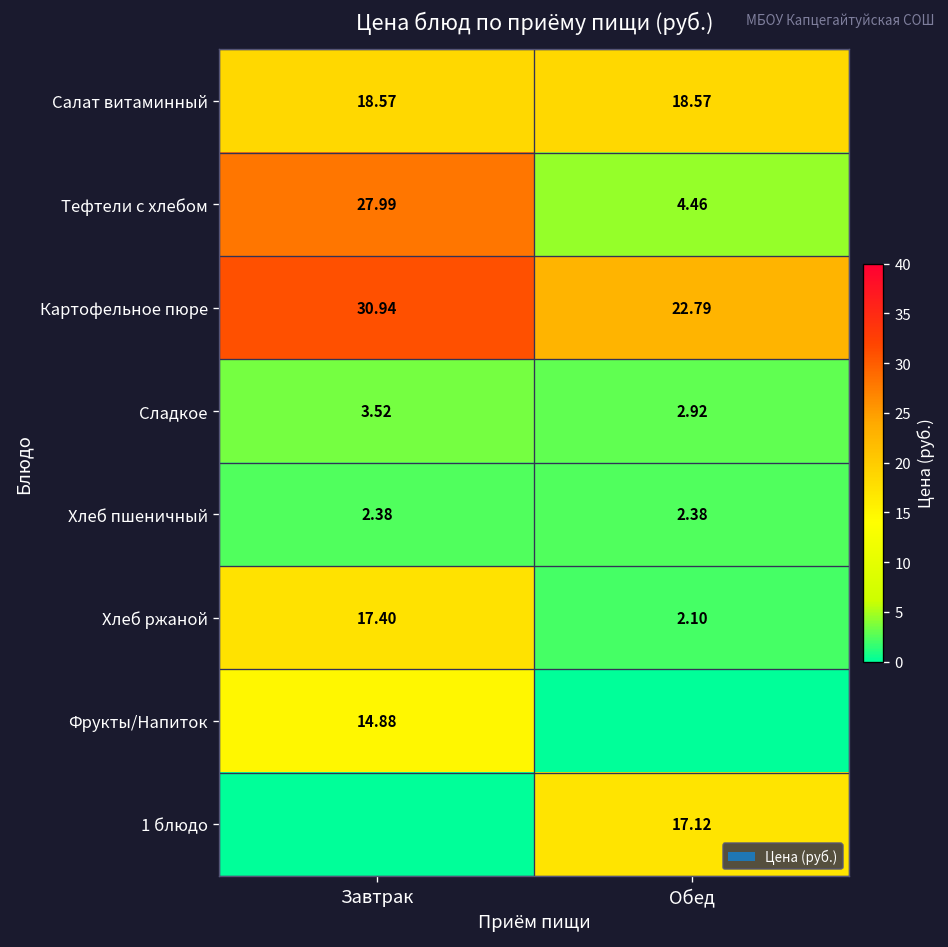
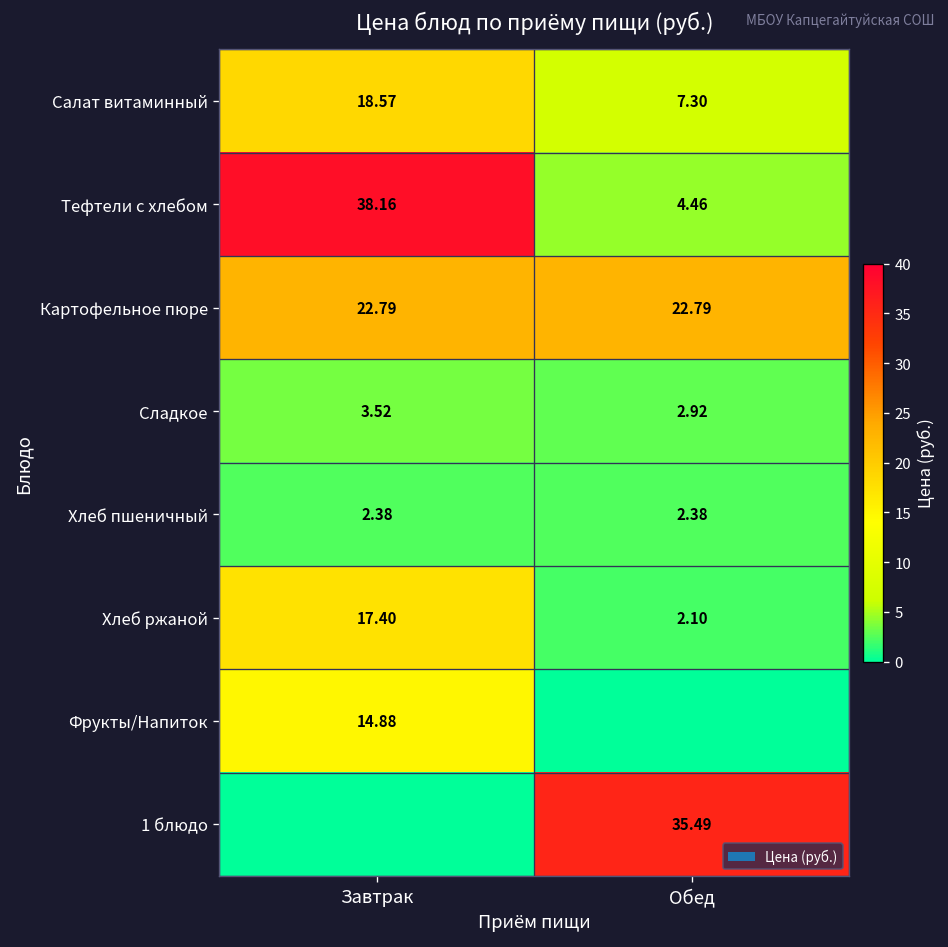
Салат витаминный, Обед: 18.57 -> 7.30
Тефтели c хлебом, Завтрак: 27.99 -> 38.16
Картофельное пюре, Завтрак: 30.94 -> 22.79
1 блюдо, Обед: 17.12 -> 35.49
